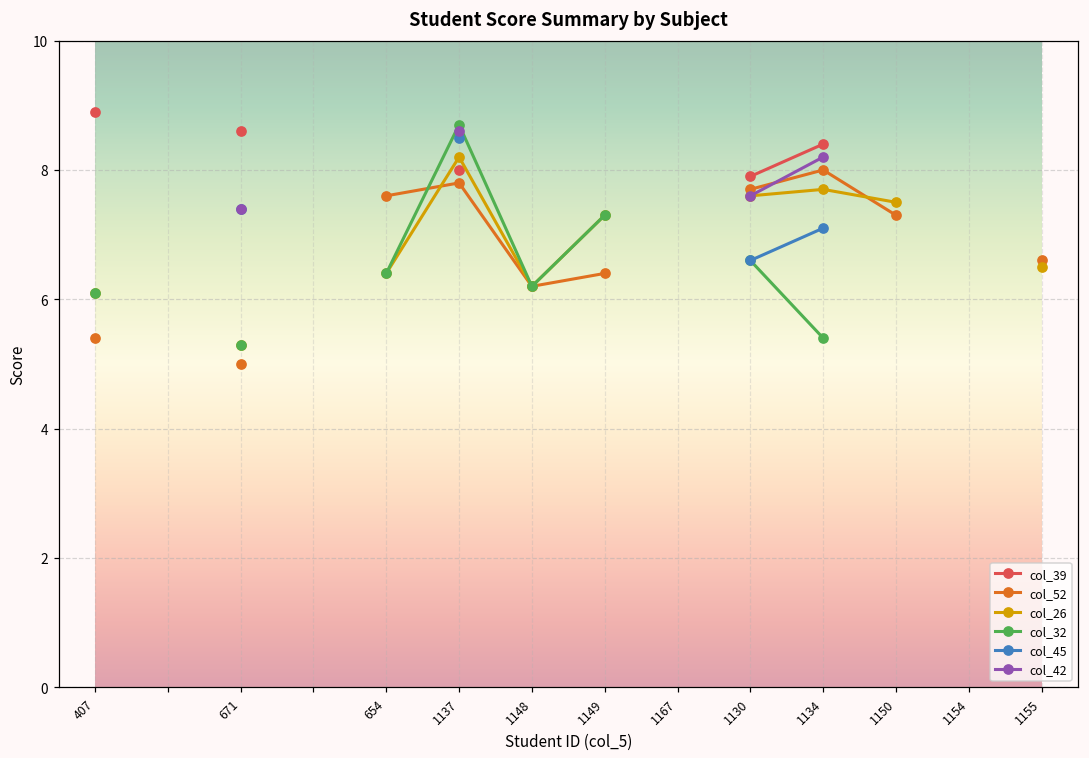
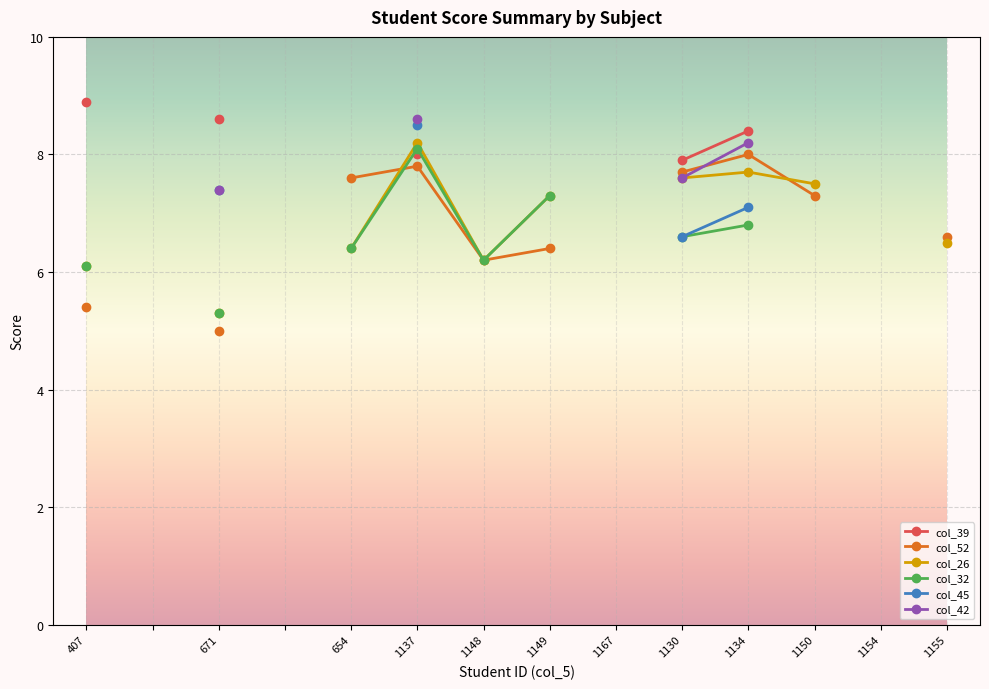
col_32, 1137: 8.7 -> 8.1
col_32, 1134: 5.4 -> 6.8
